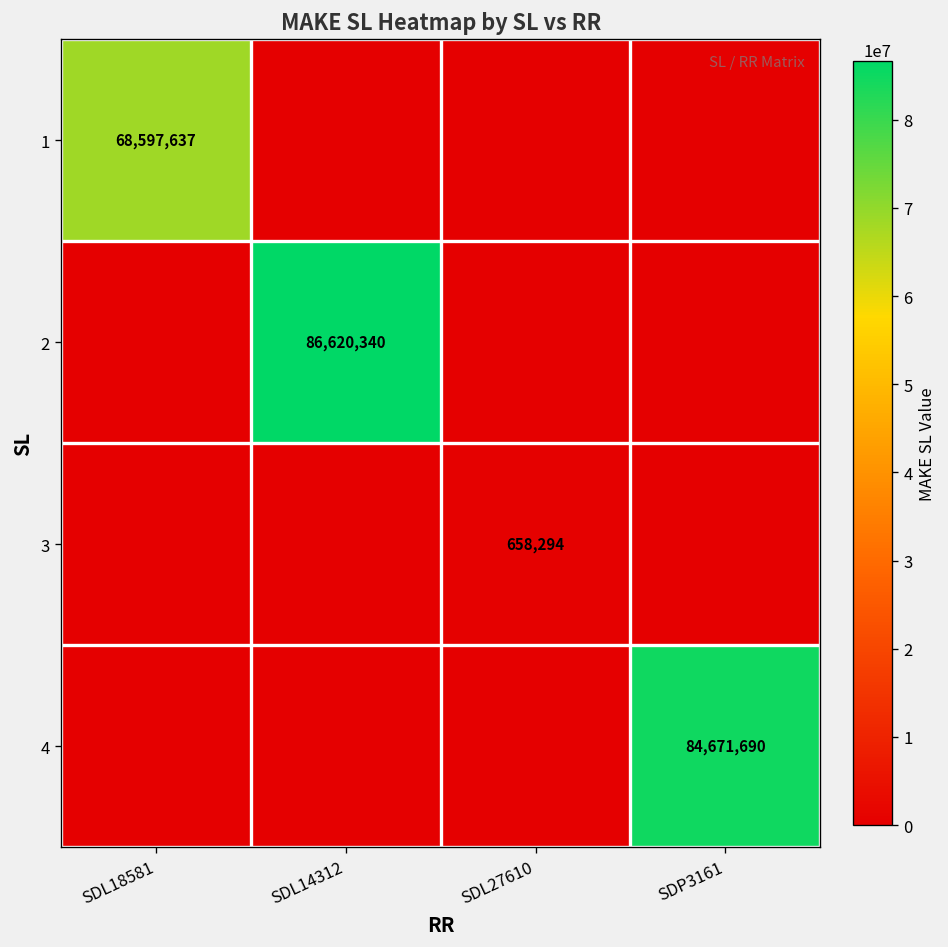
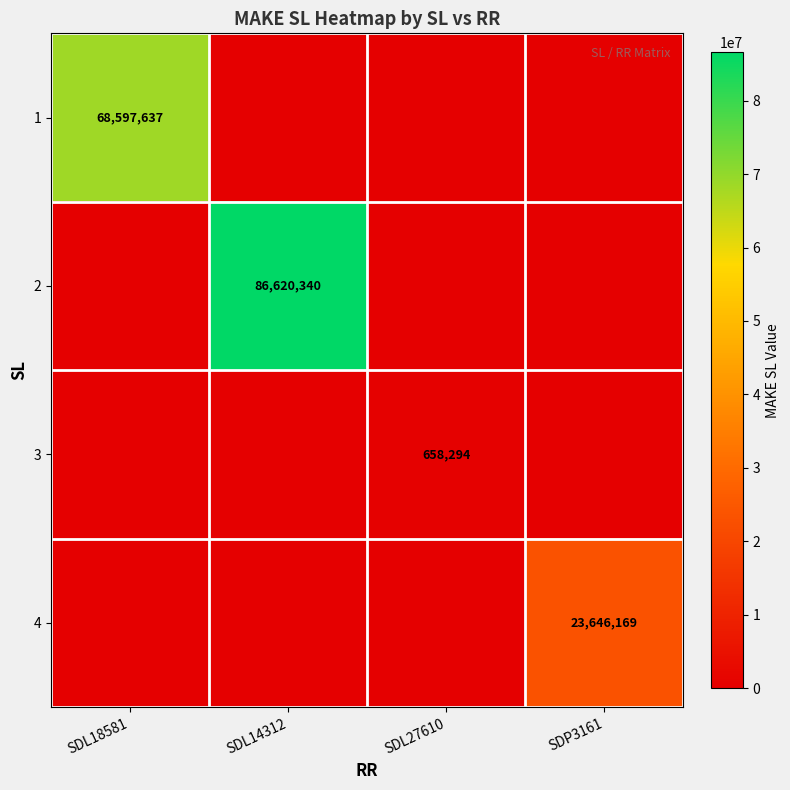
4, SDP3161: 84,671,690 -> 23,646,169
